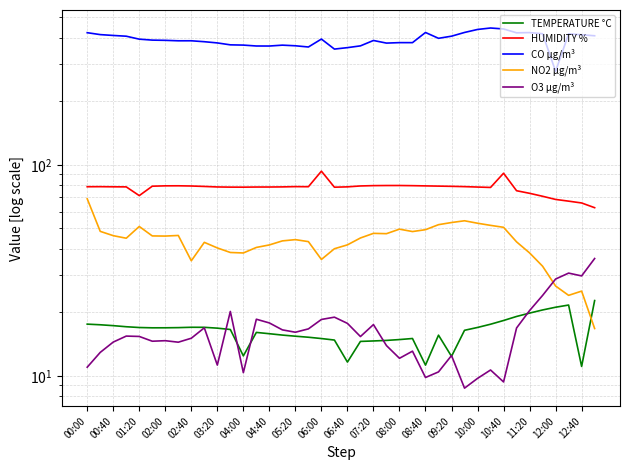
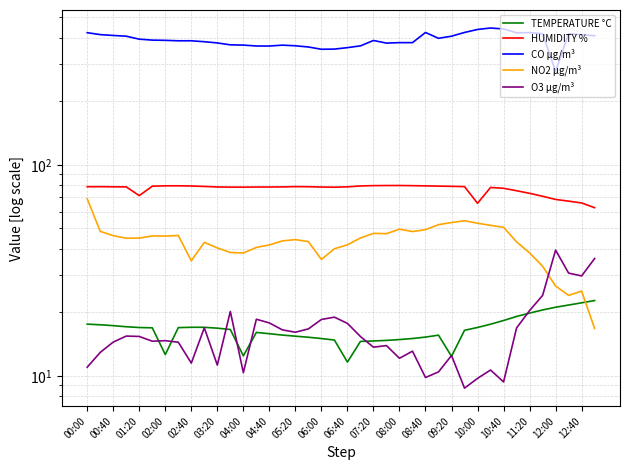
NO2 µg/m³, 01:20: 51 -> 45
TEMPERATURE °C, 02:00: 17 -> 13
O3 µg/m³, 02:40: 15 -> 11
HUMIDITY %, 06:00: 90 -> 78
CO µg/m³, 06:00: 390 -> 350
O3 µg/m³, 07:20: 17 -> 14
TEMPERATURE °C, 08:40: 11 -> 15
HUMIDITY %, 10:00: 78 -> 66
HUMIDITY %, 10:40: 91 -> 77
O3 µg/m³, 12:00: 29 -> 39
TEMPERATURE °C, 12:40: 11 -> 22
